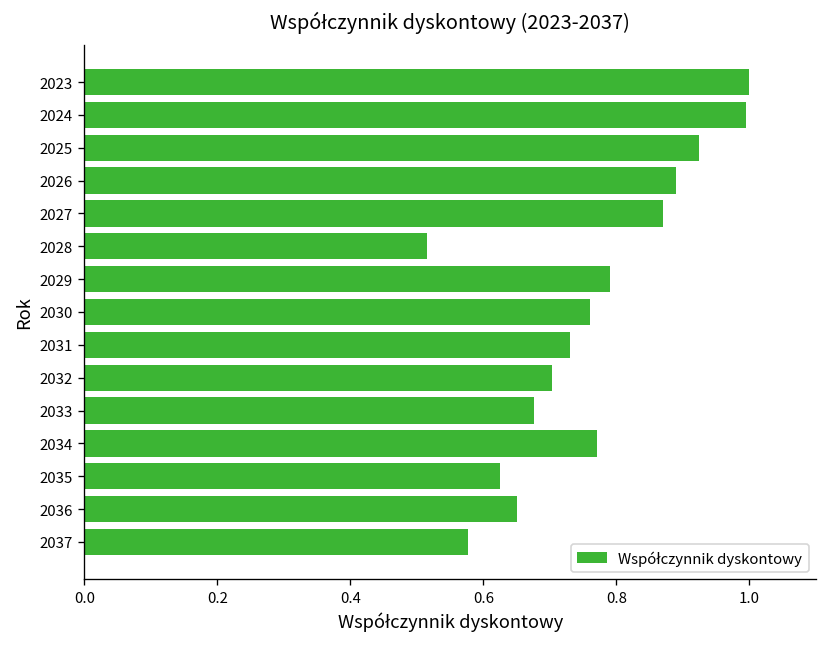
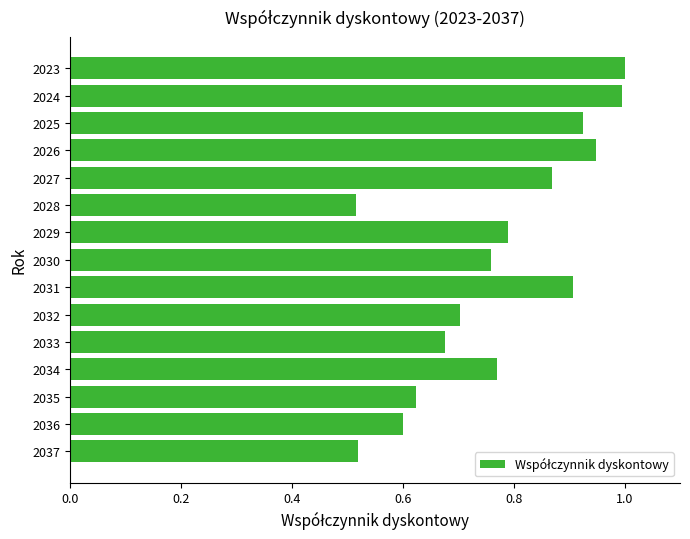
2026: 0.89 -> 0.95
2031: 0.73 -> 0.91
2036: 0.65 -> 0.60
2037: 0.58 -> 0.52
